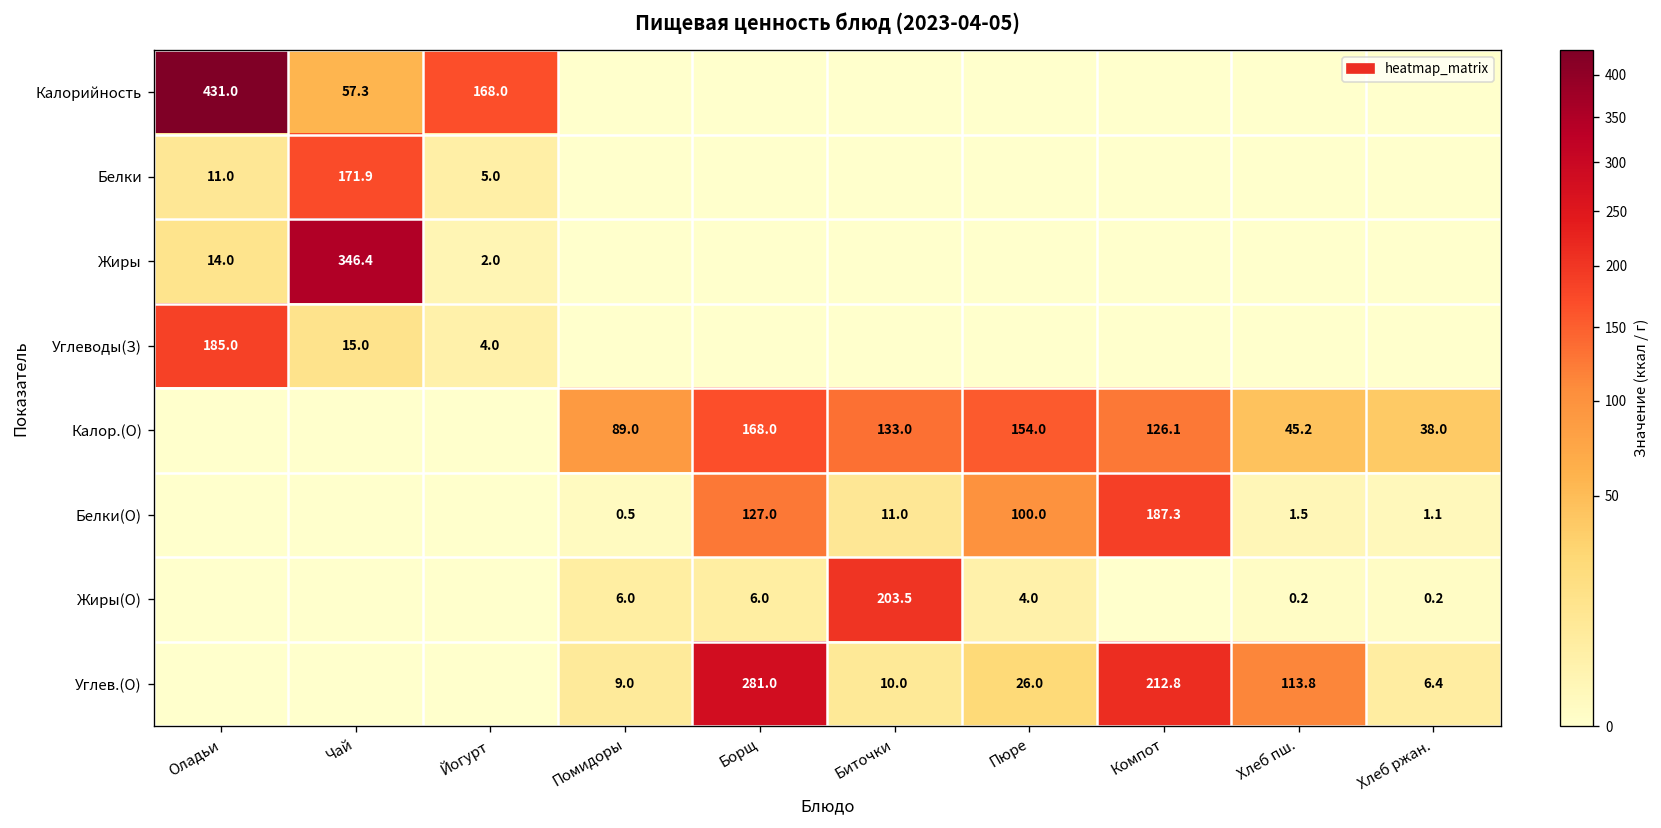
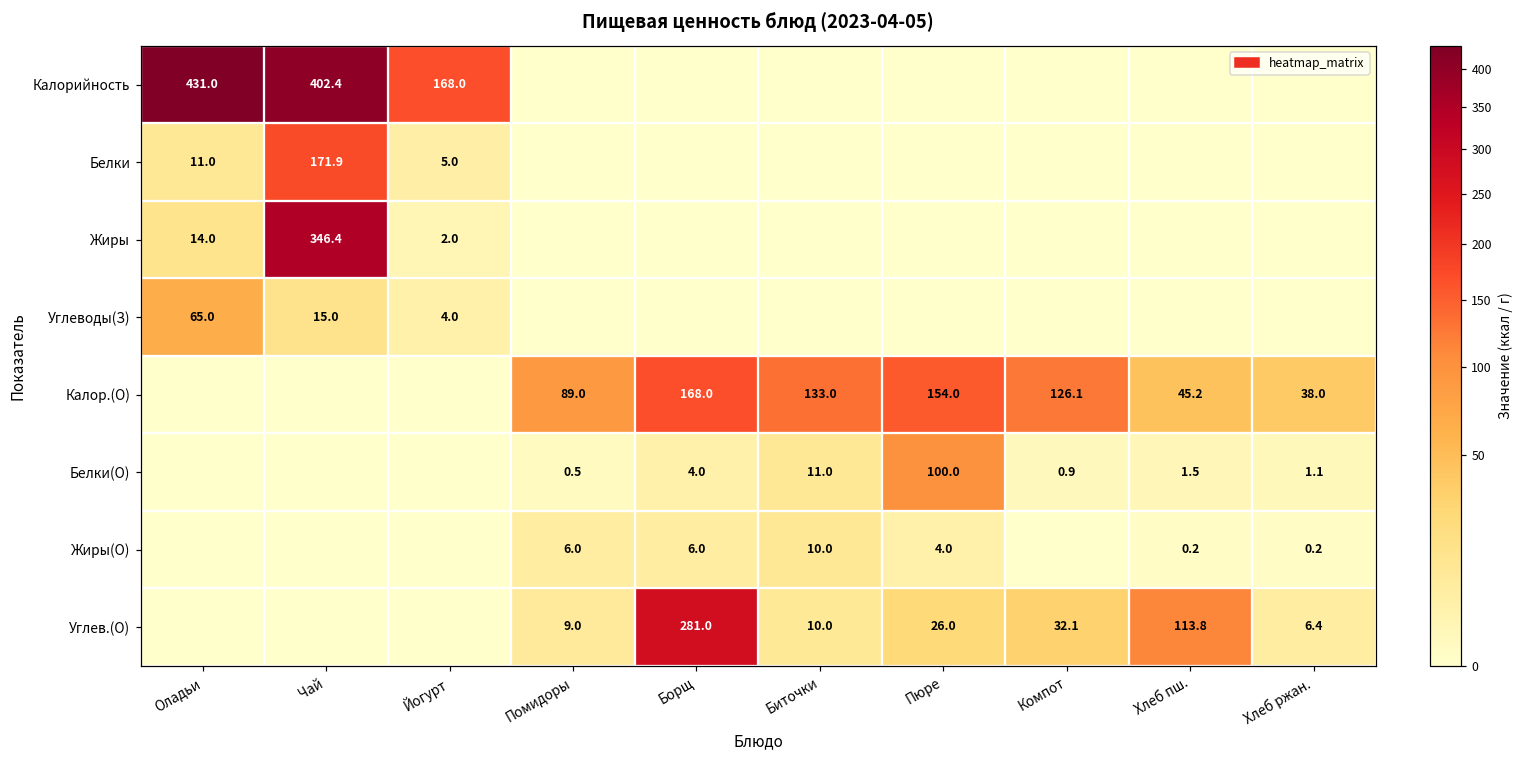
Калорийность, Чай: 57.3 -> 402.4
Углеводы(З), Оладьи: 185.0 -> 65.0
Белки(О), Борщ: 127.0 -> 4.0
Белки(О), Компот: 187.3 -> 0.9
Жиры(О), Биточки: 203.5 -> 10.0
Углев.(О), Компот: 212.8 -> 32.1
